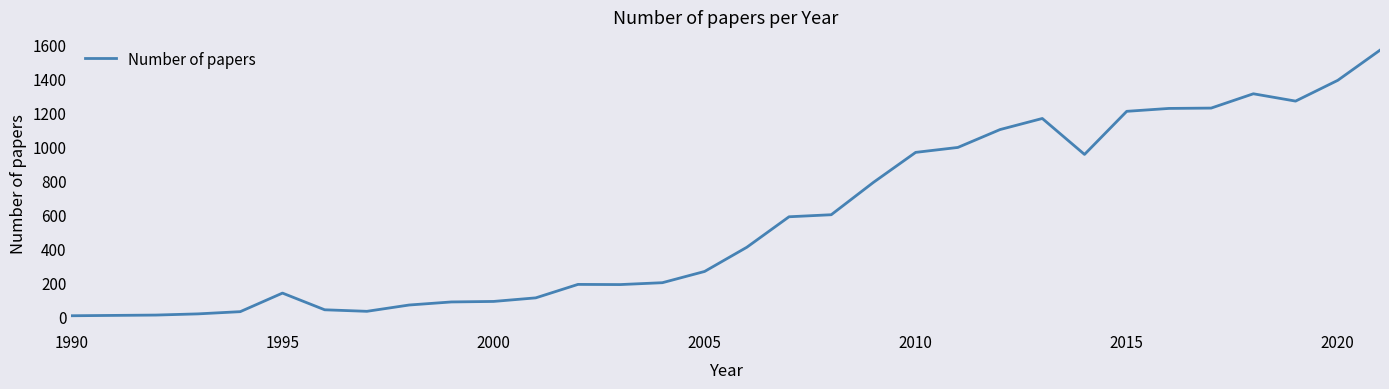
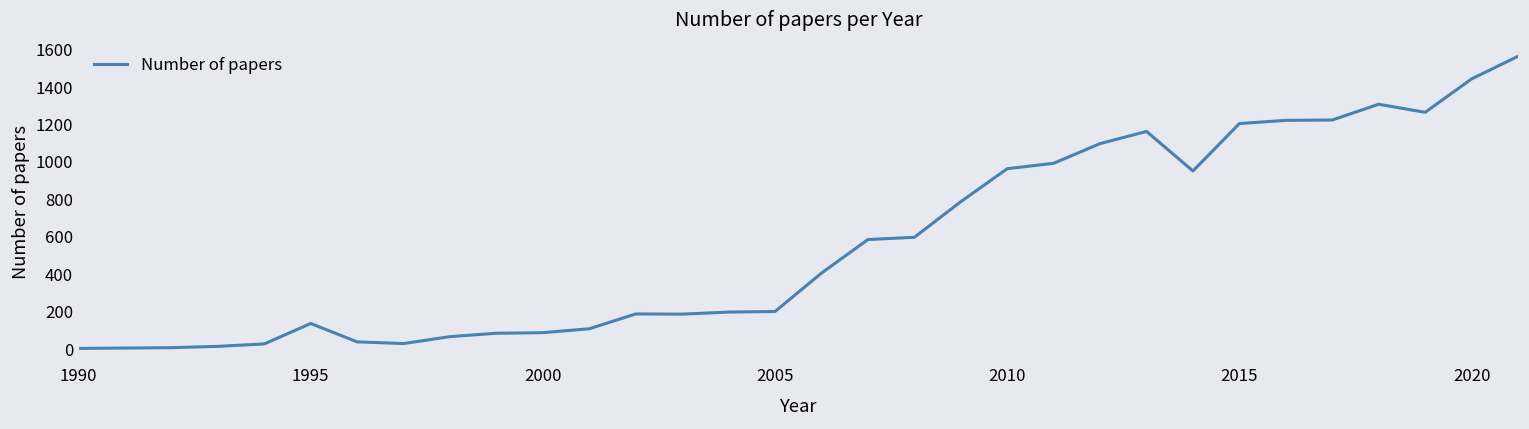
2005: 270 -> 200
2020: 1390 -> 1440
